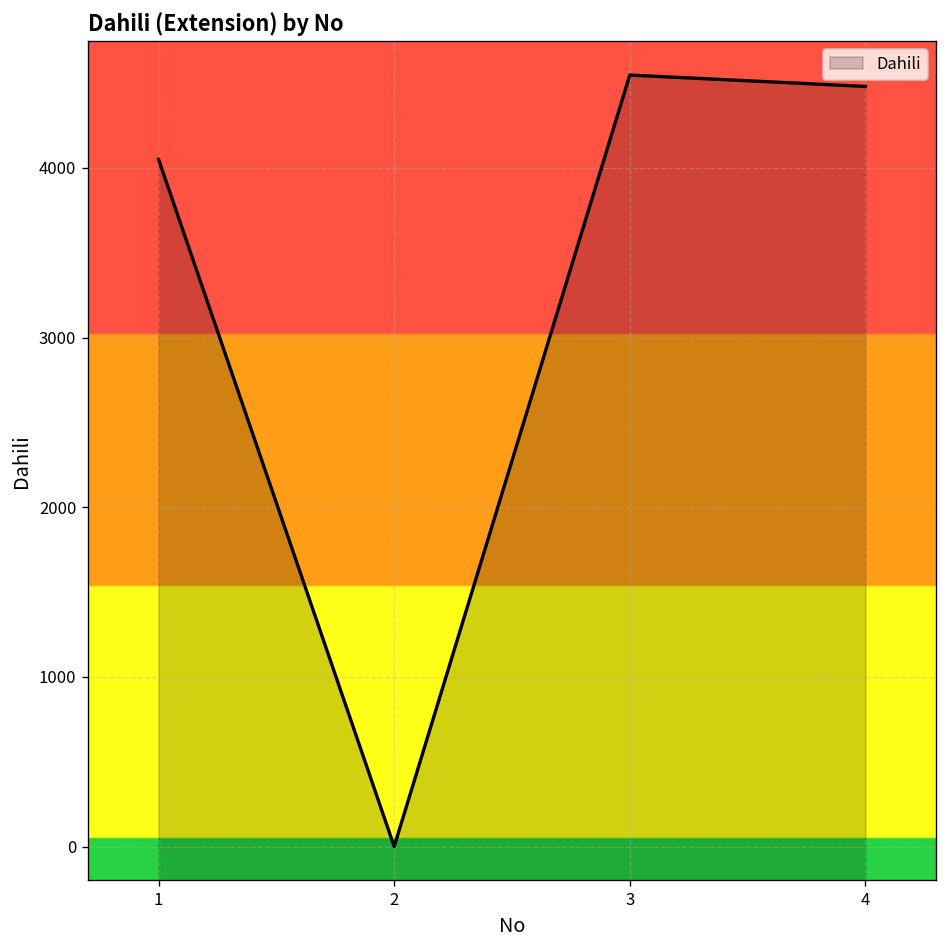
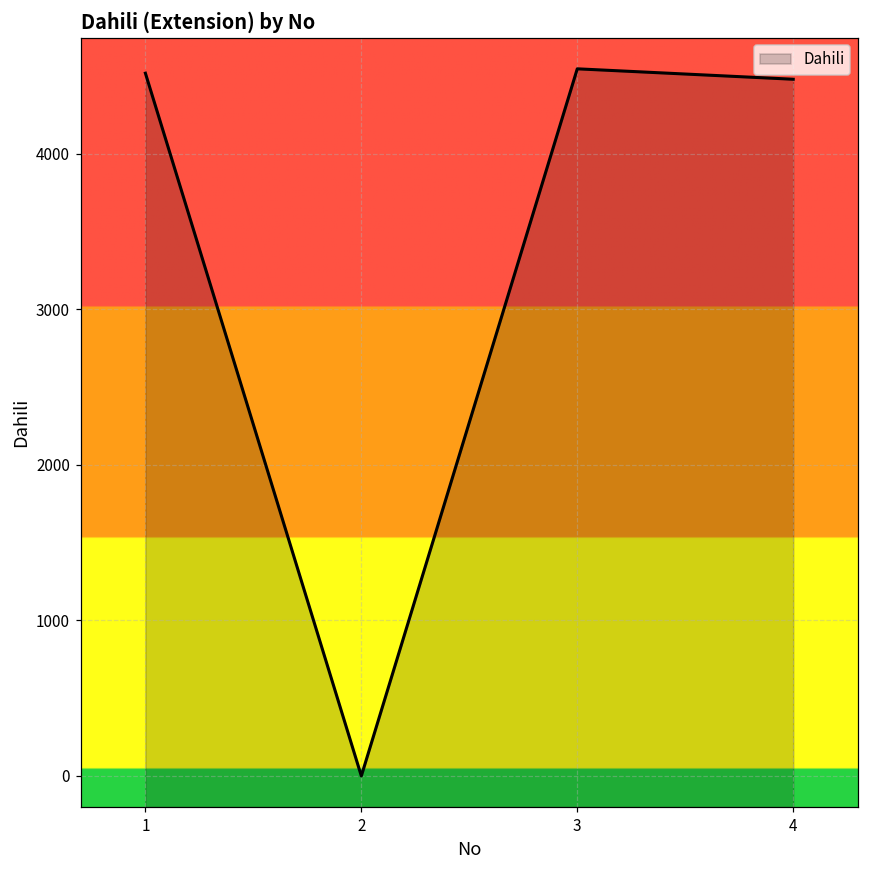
1: 4050 -> 4520
